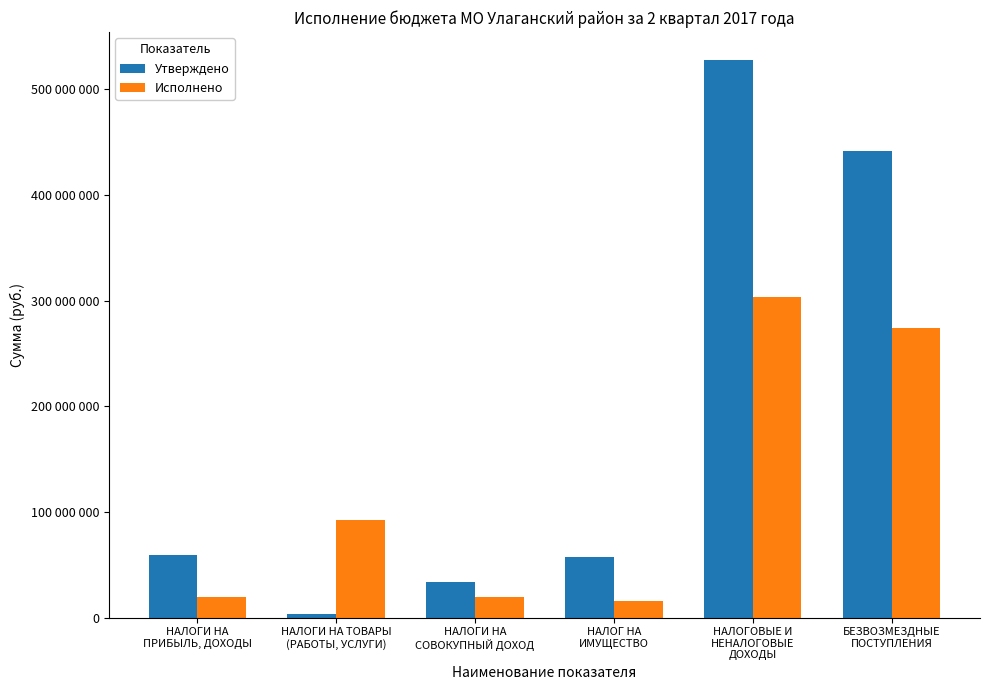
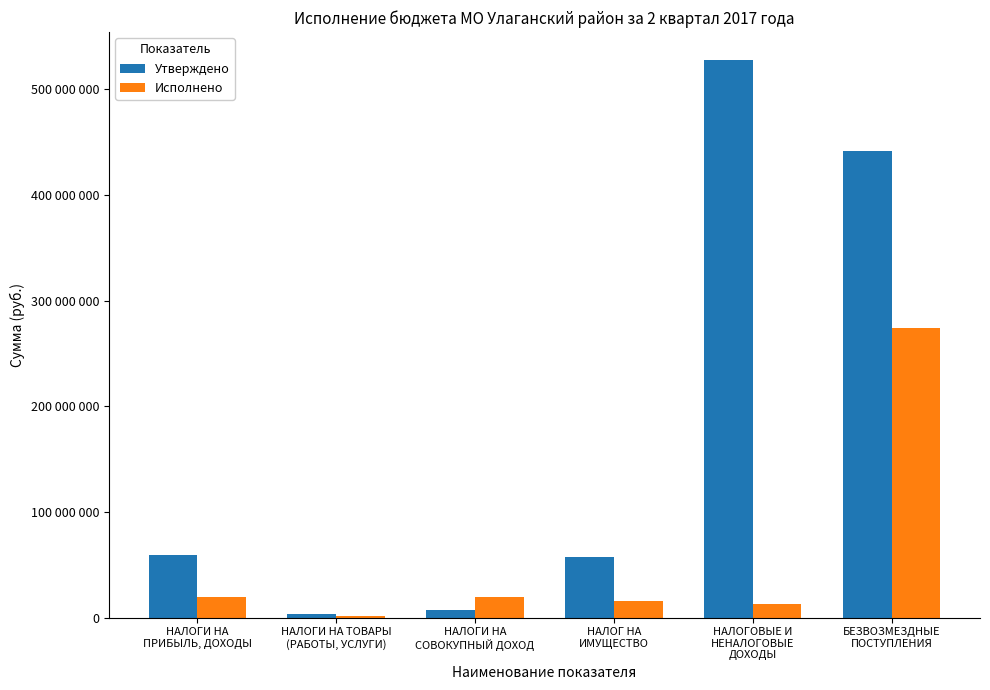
Исполнено, НАЛОГИ НА ТОВАРЫ (РАБОТЫ, УСЛУГИ): 93000000 -> 2000000
Утверждено, НАЛОГИ НА СОВОКУПНЫЙ ДОХОД: 34000000 -> 8000000
Исполнено, НАЛОГОВЫЕ И НЕНАЛОГОВЫЕ ДОХОДЫ: 304000000 -> 13000000
